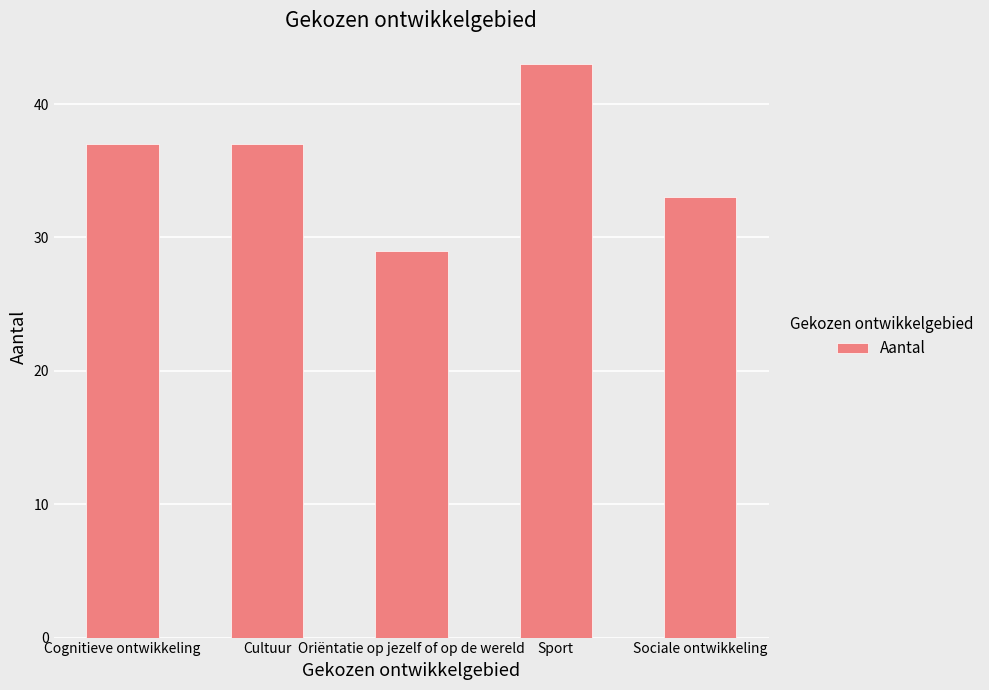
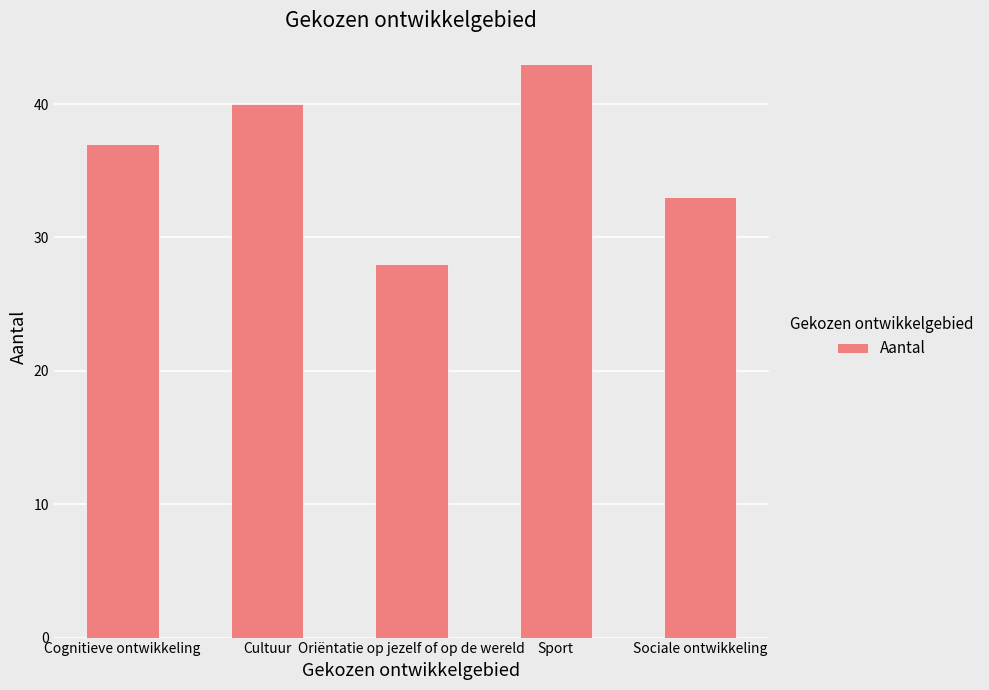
Cultuur: 37 -> 40
Oriëntatie op jezelf of op de wereld: 29 -> 28
